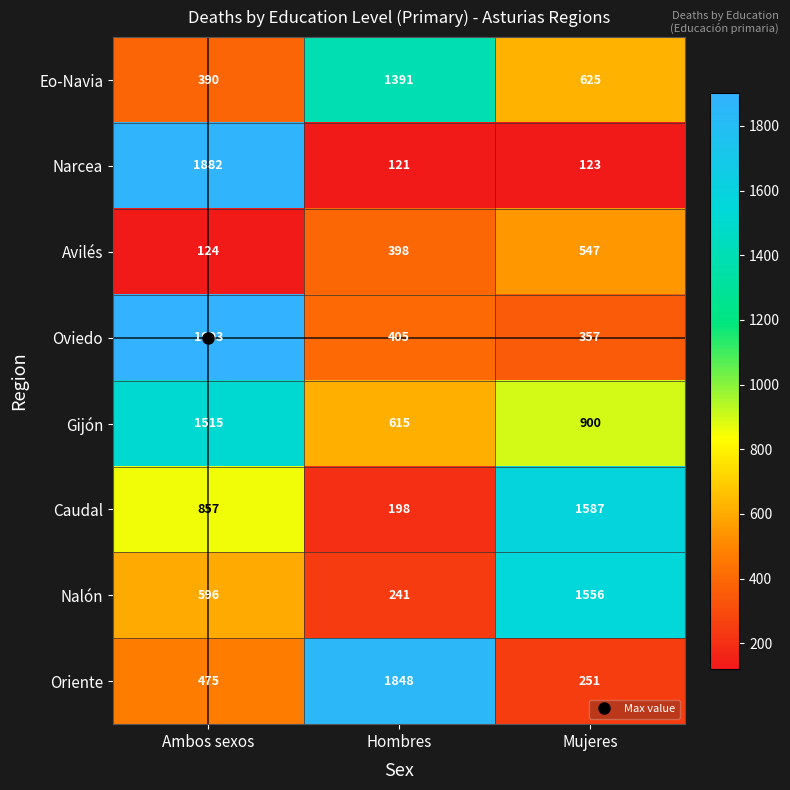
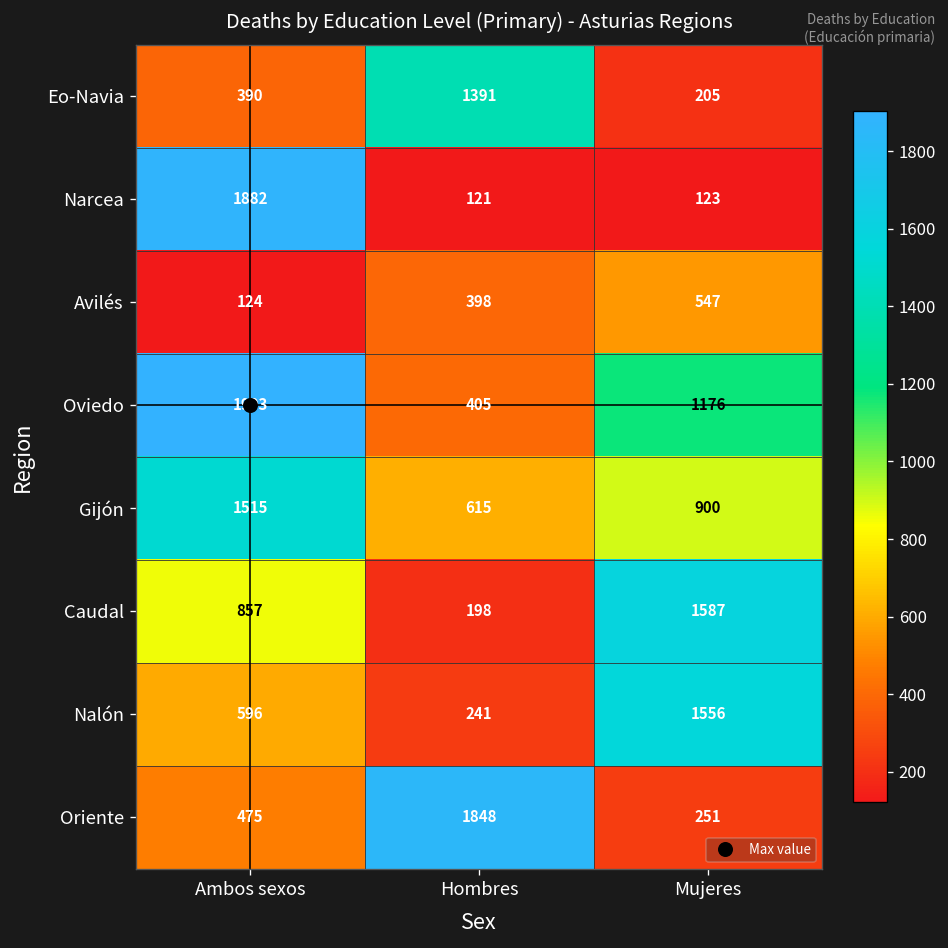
Eo-Navia, Mujeres: 625 -> 205
Oviedo, Mujeres: 357 -> 1176
